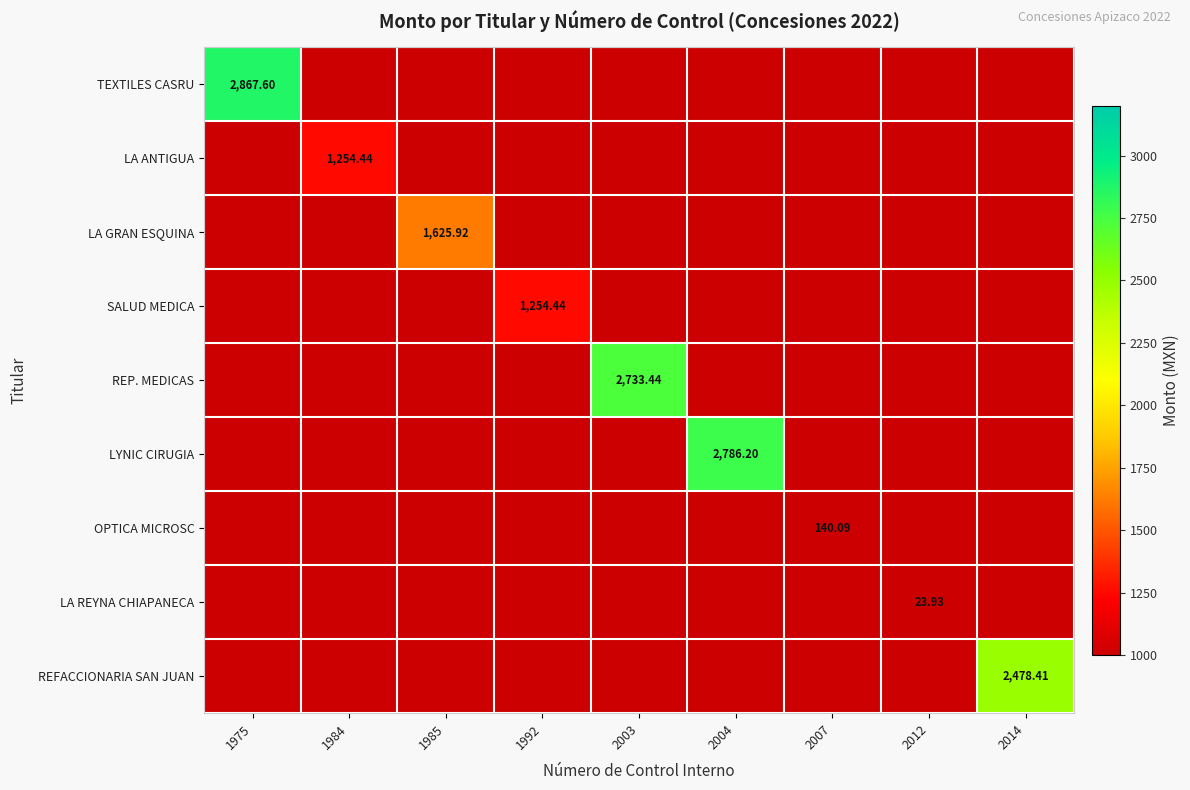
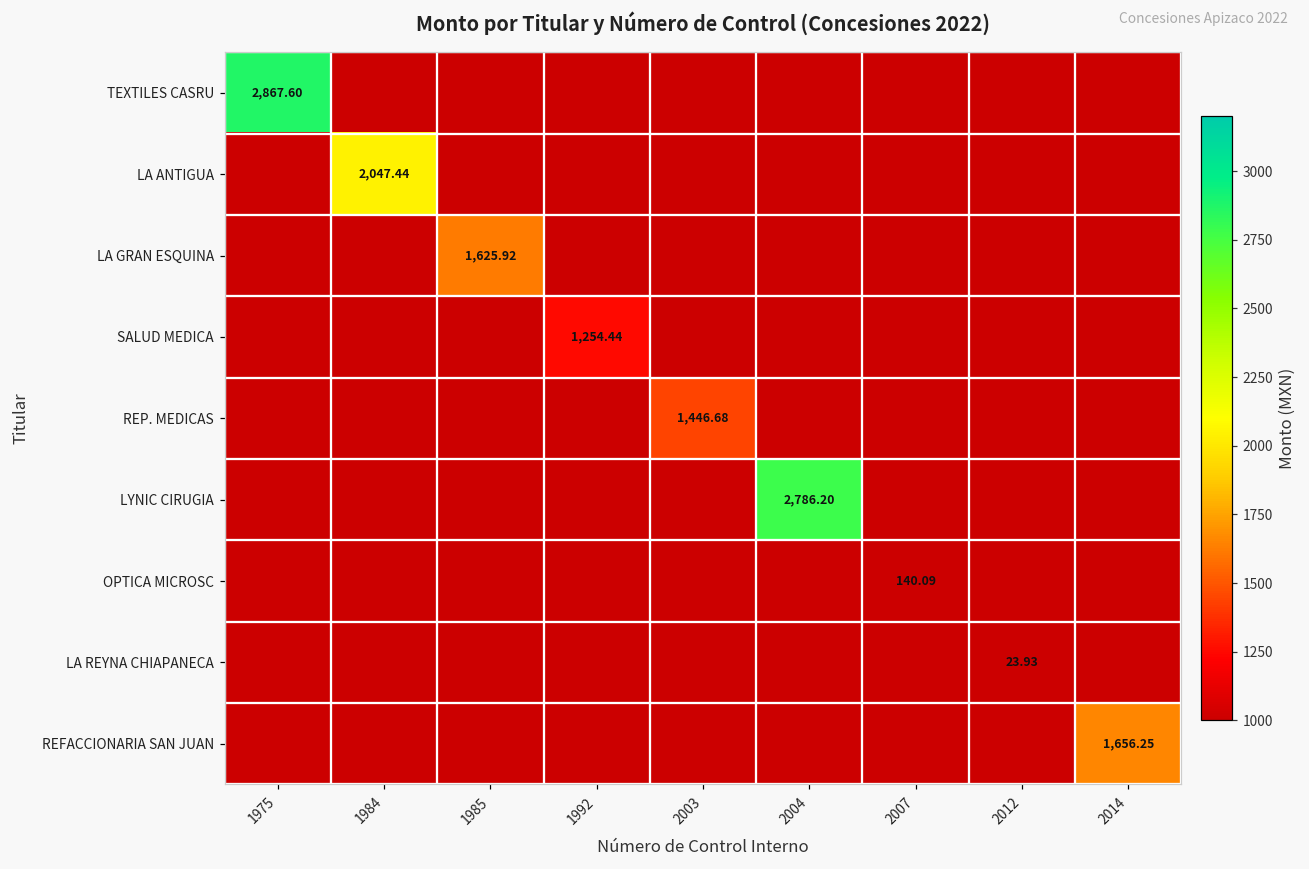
LA ANTIGUA, 1984: 1,254.44 -> 2,047.44
REP. MEDICAS, 2003: 2,733.44 -> 1,446.68
REFACCIONARIA SAN JUAN, 2014: 2,478.41 -> 1,656.25
